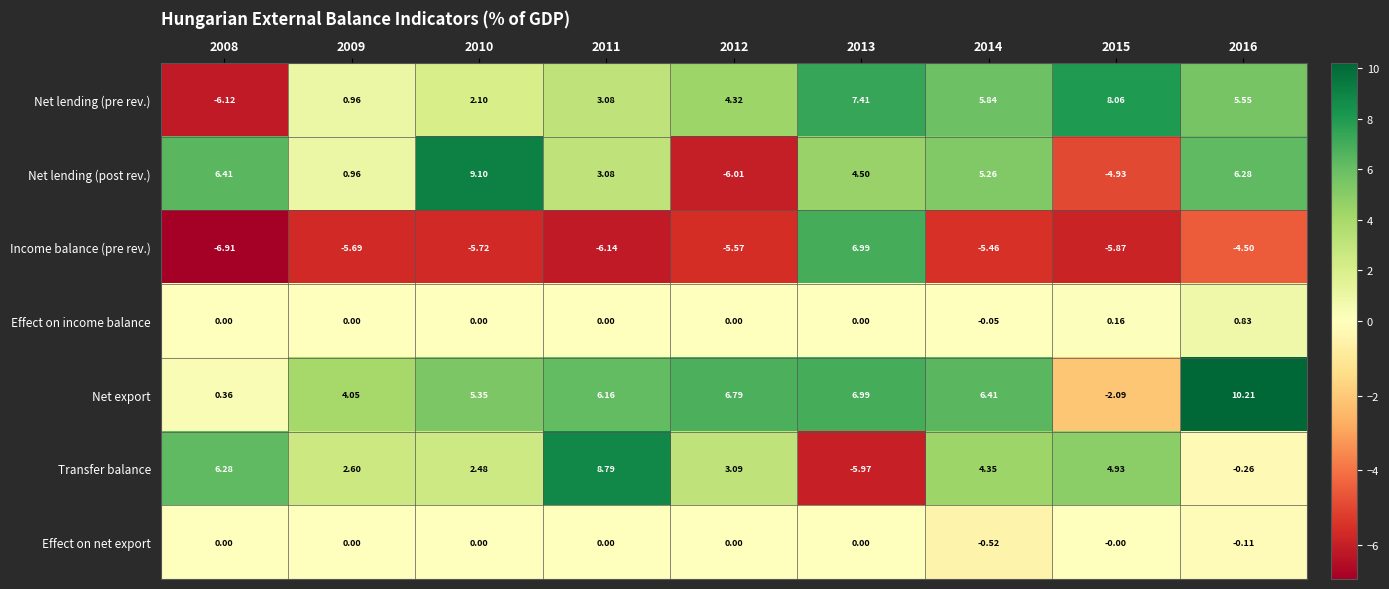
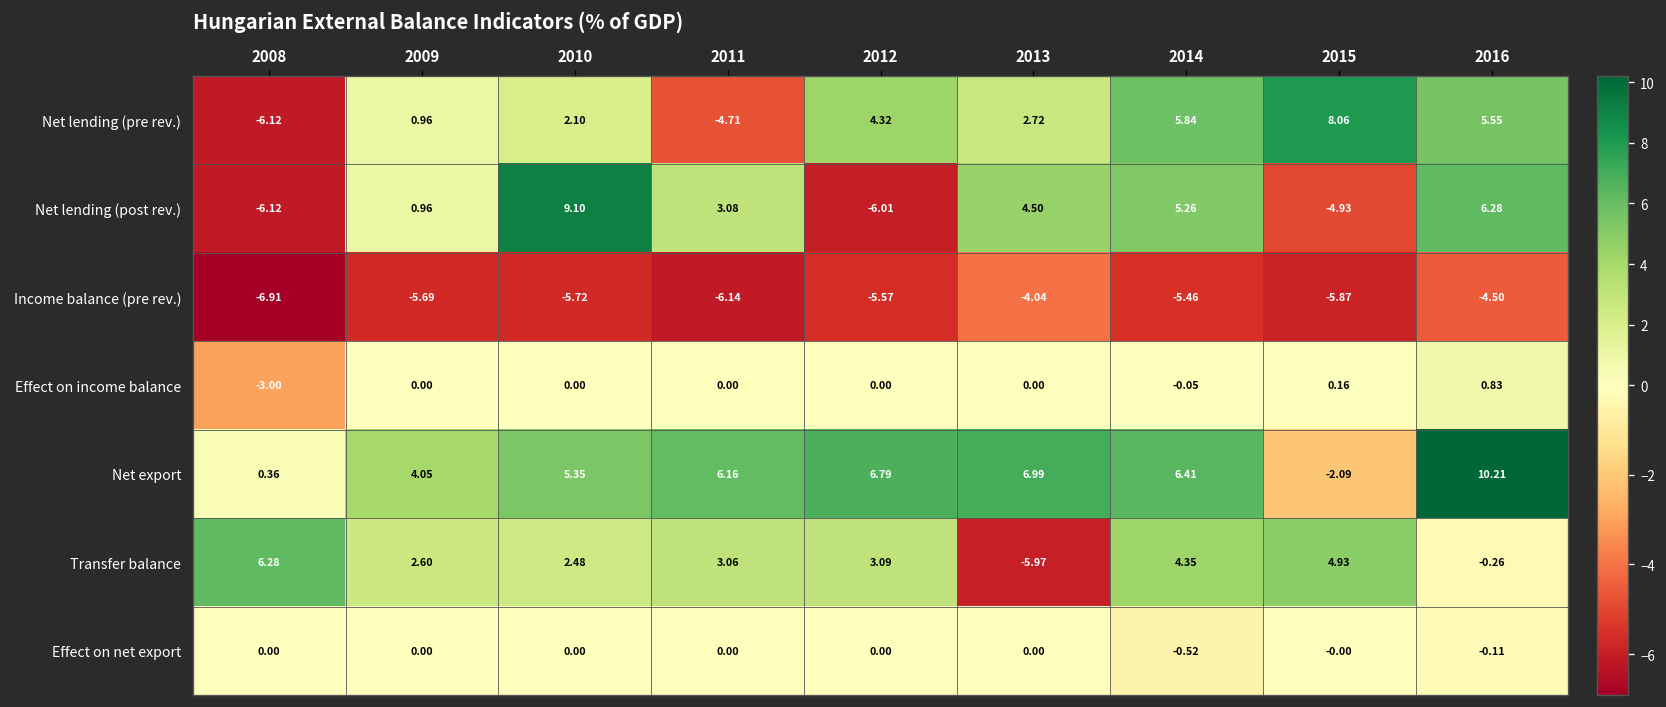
Net lending (pre rev.), 2011: 3.08 -> -4.71
Net lending (pre rev.), 2013: 7.41 -> 2.72
Net lending (post rev.), 2008: 6.41 -> -6.12
Income balance (pre rev.), 2013: 6.99 -> -4.04
Effect on income balance, 2008: 0.00 -> -3.00
Transfer balance, 2011: 8.79 -> 3.06
